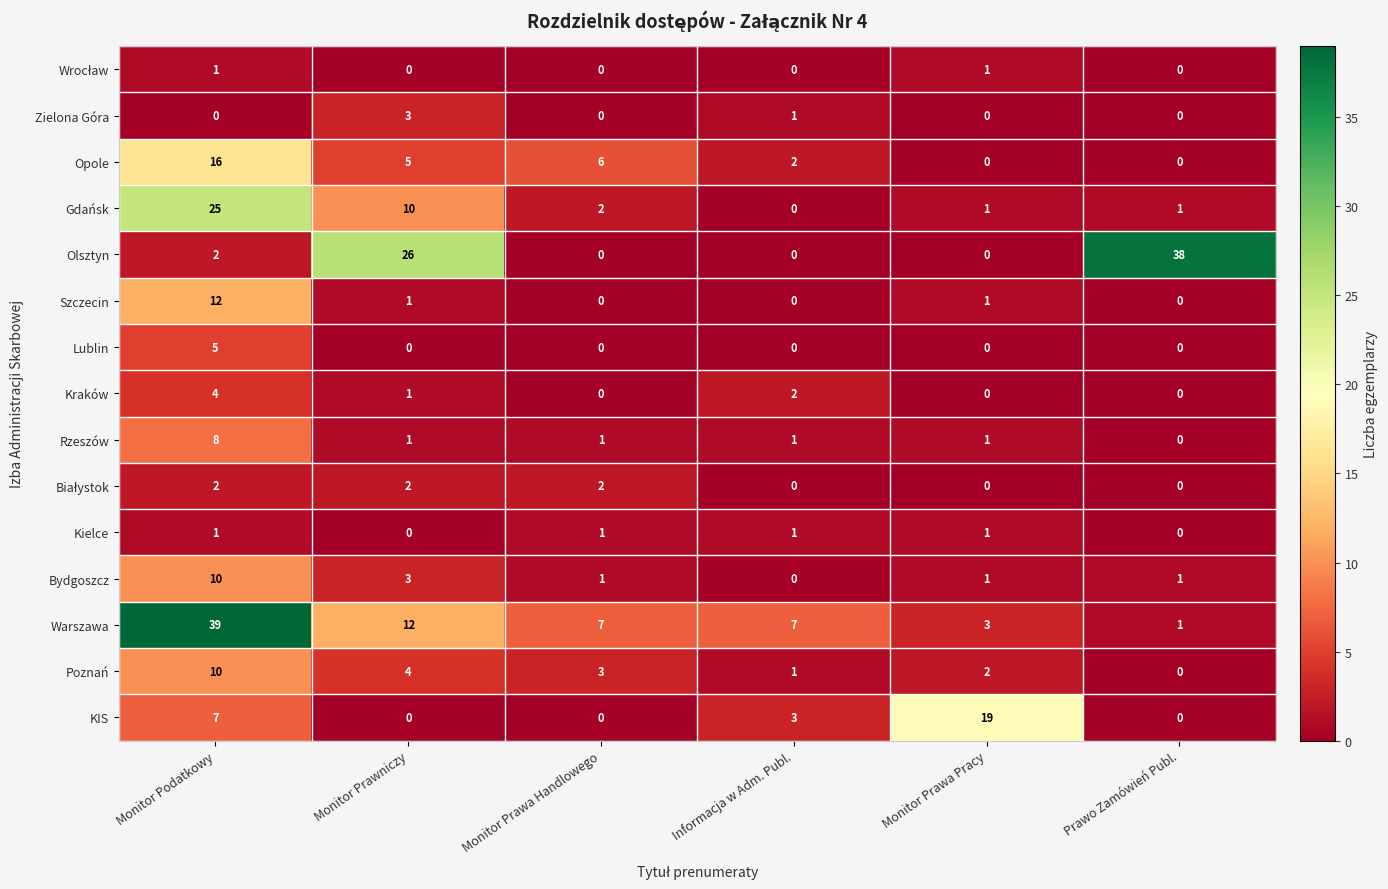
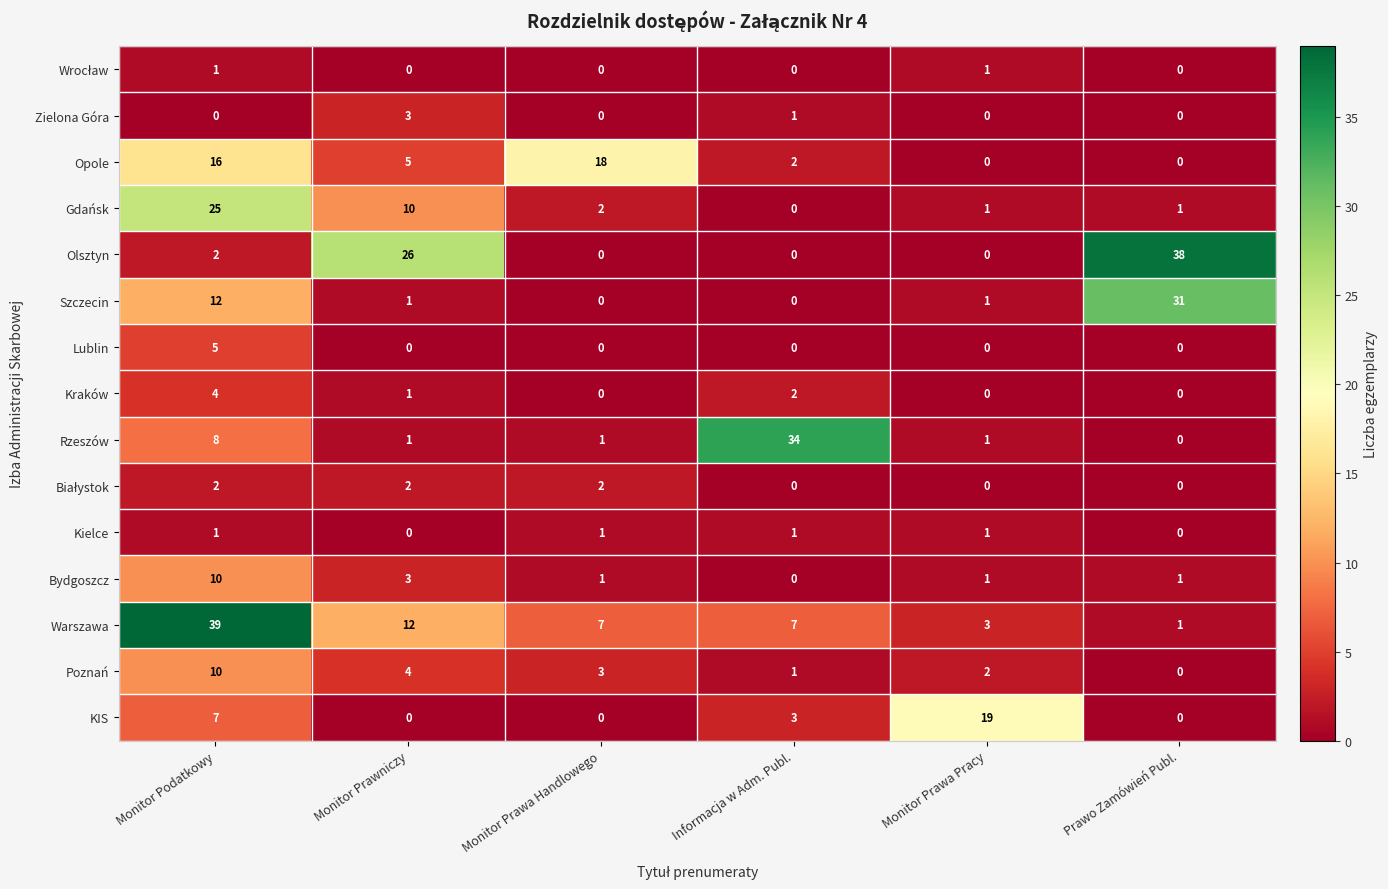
Opole, Monitor Prawa Handlowego: 6 -> 18
Szczecin, Prawo Zamówień Publ.: 0 -> 31
Rzeszów, Informacja w Adm. Publ.: 1 -> 34
